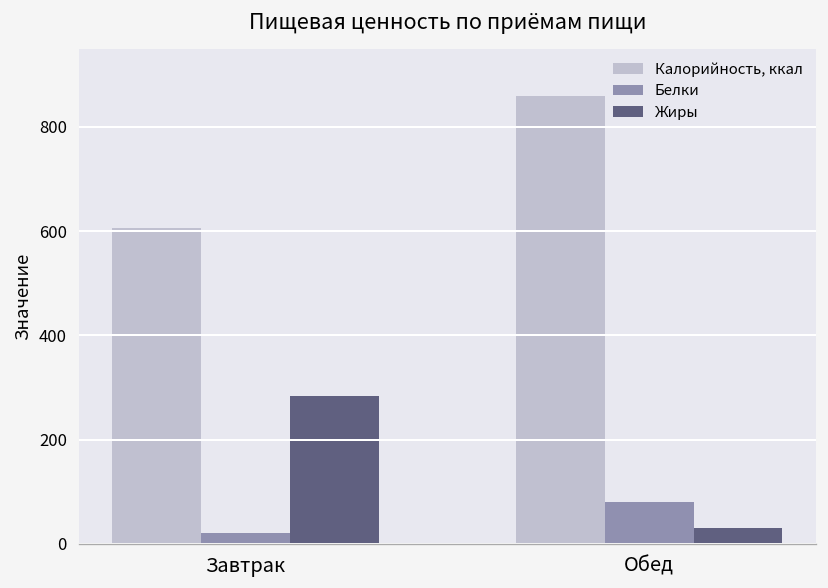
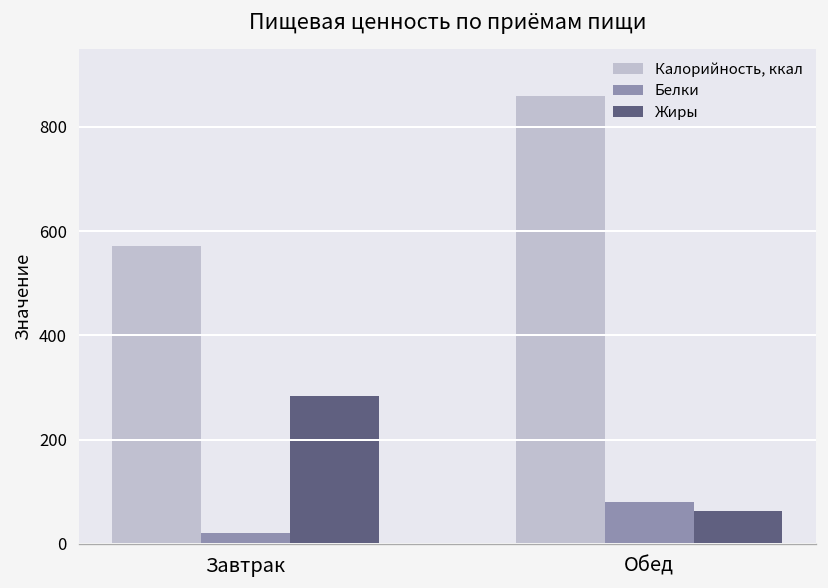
Калорийность, ккал, Завтрак: 610 -> 570
Жиры, Обед: 30 -> 60
